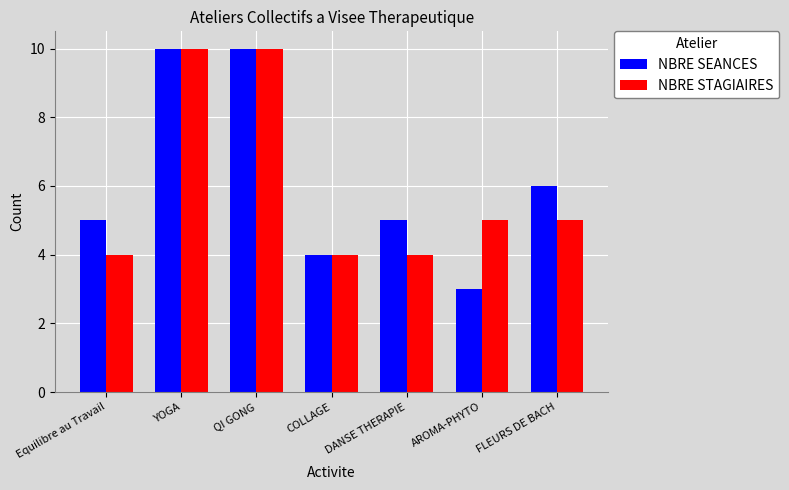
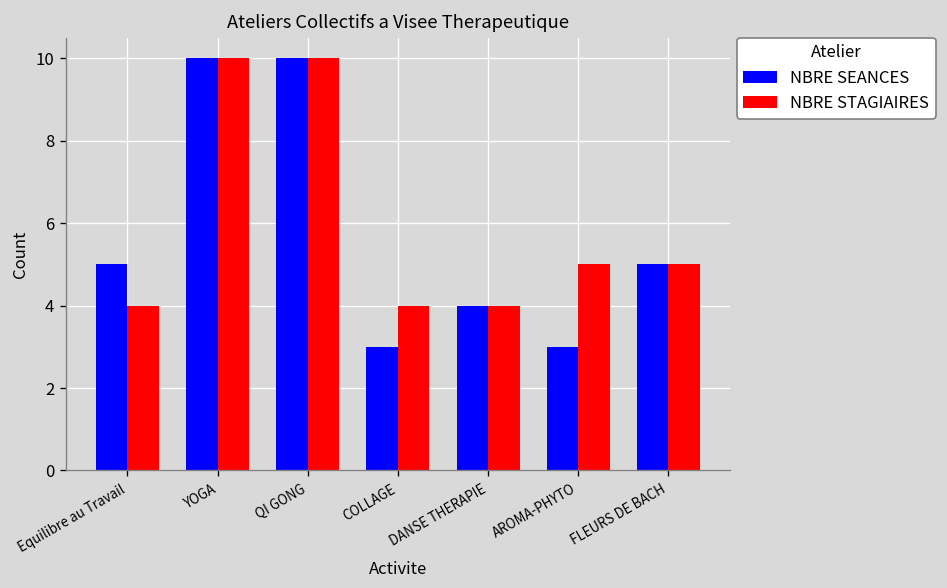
NBRE SEANCES, COLLAGE: 4 -> 3
NBRE SEANCES, DANSE THERAPIE: 5 -> 4
NBRE SEANCES, FLEURS DE BACH: 6 -> 5
